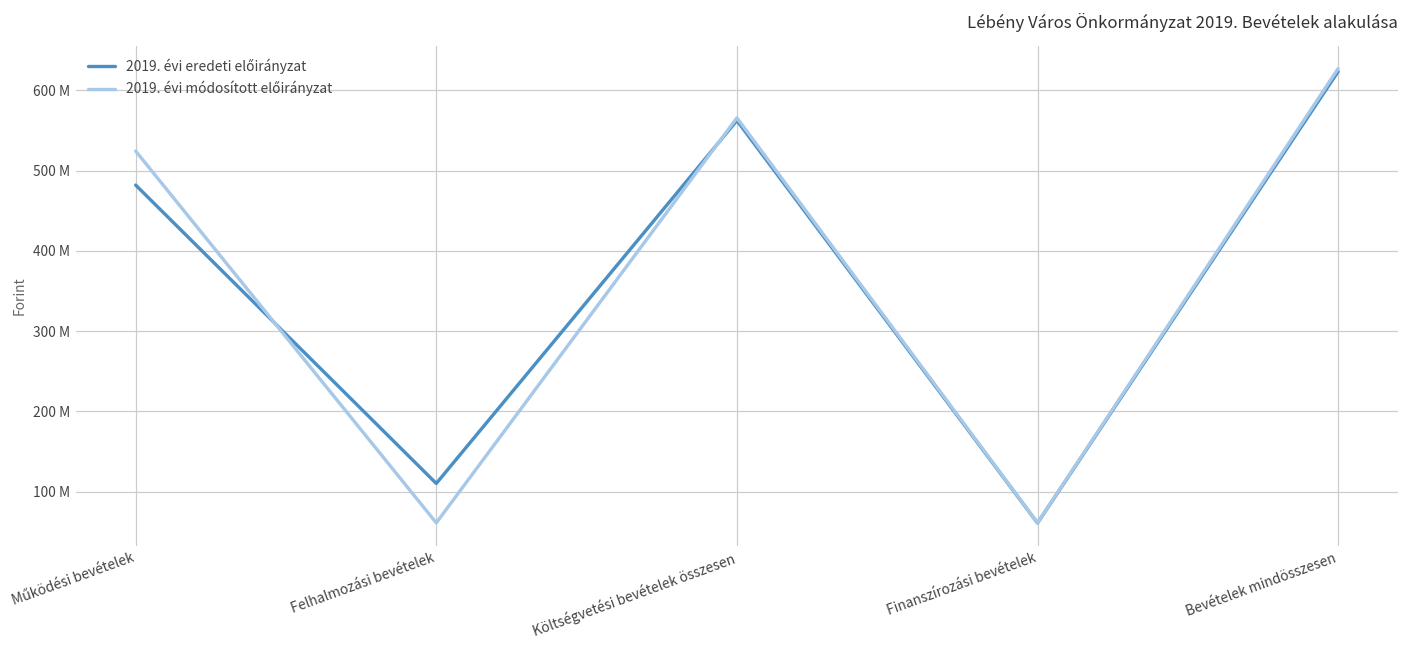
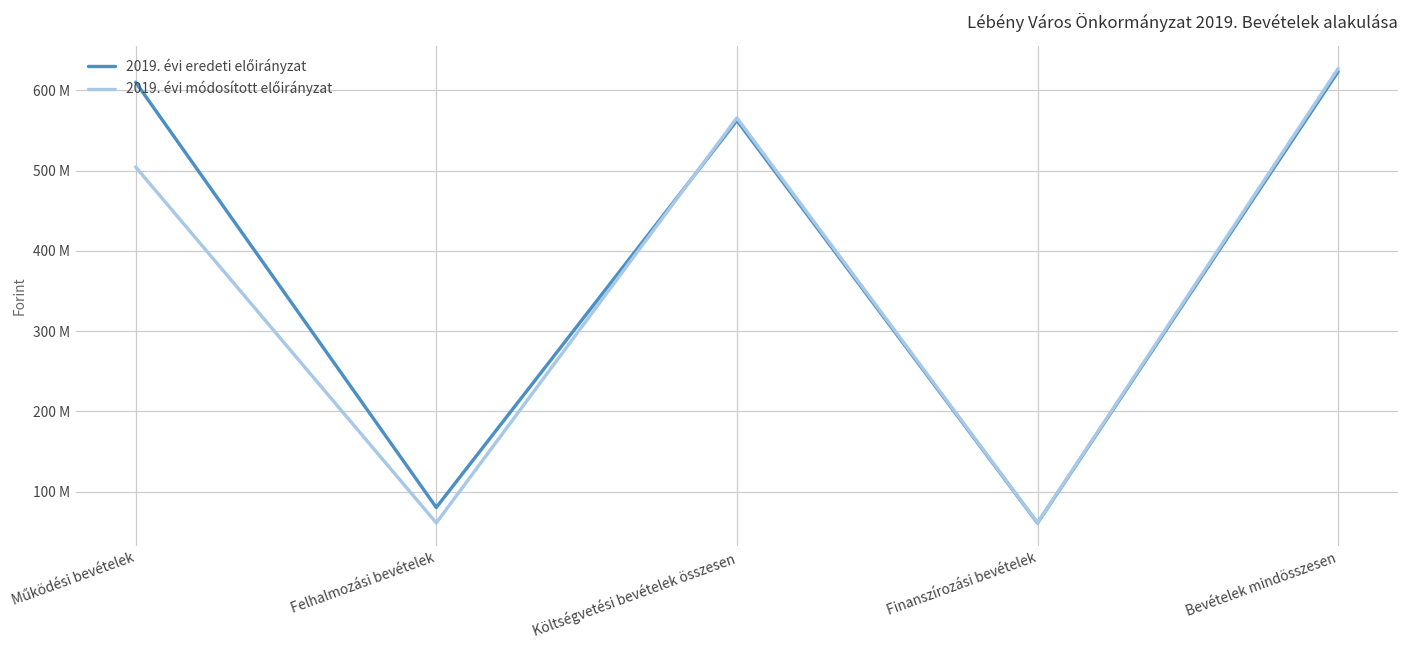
2019. évi eredeti előirányzat, Működési bevételek: 480000000 -> 610000000
2019. évi módosított előirányzat, Működési bevételek: 520000000 -> 500000000
2019. évi eredeti előirányzat, Felhalmozási bevételek: 110000000 -> 80000000
